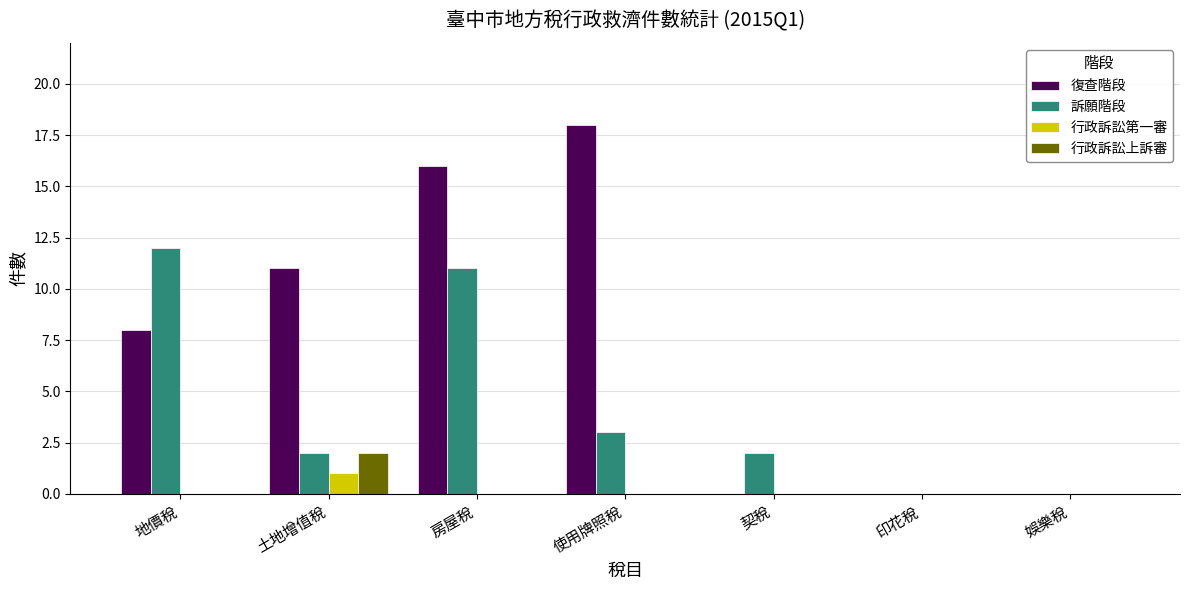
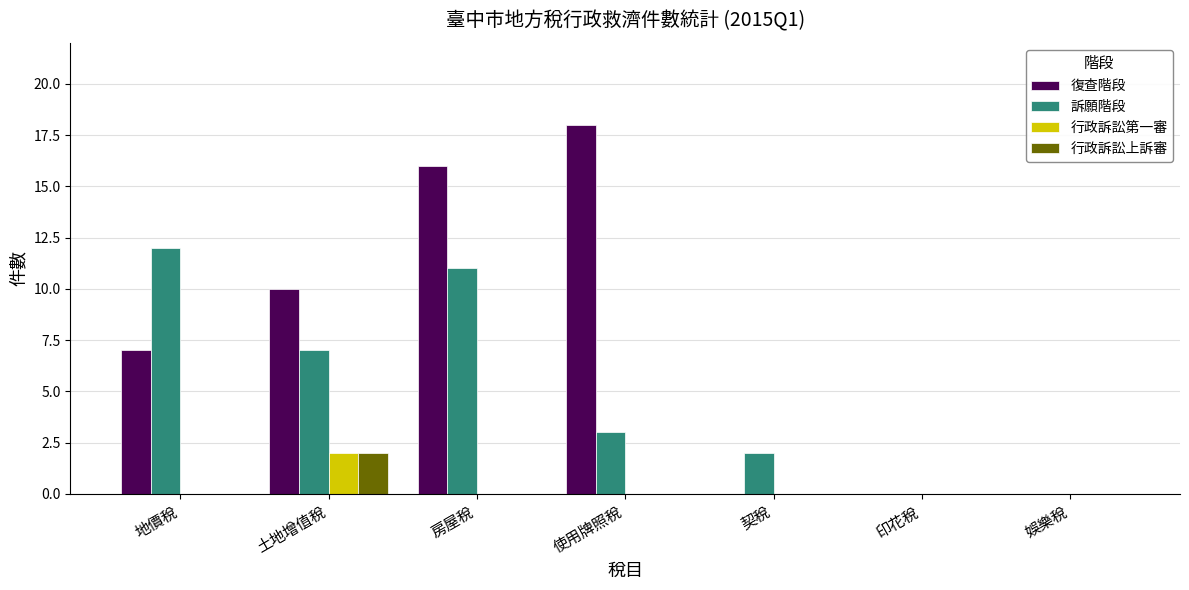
復查階段, 地價稅: 8 -> 7
復查階段, 土地增值稅: 11 -> 10
訴願階段, 土地增值稅: 2 -> 7
行政訴訟第一審, 土地增值稅: 1 -> 2
